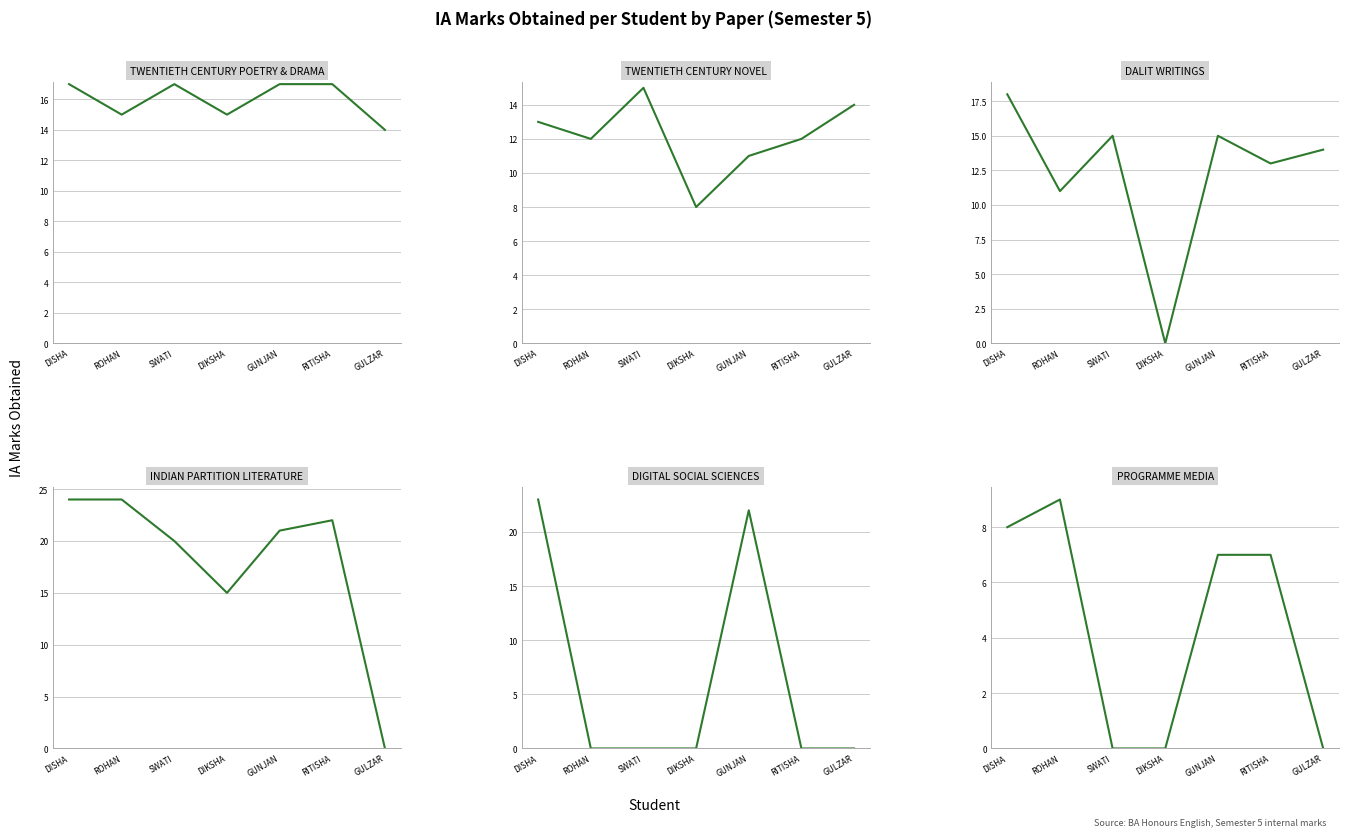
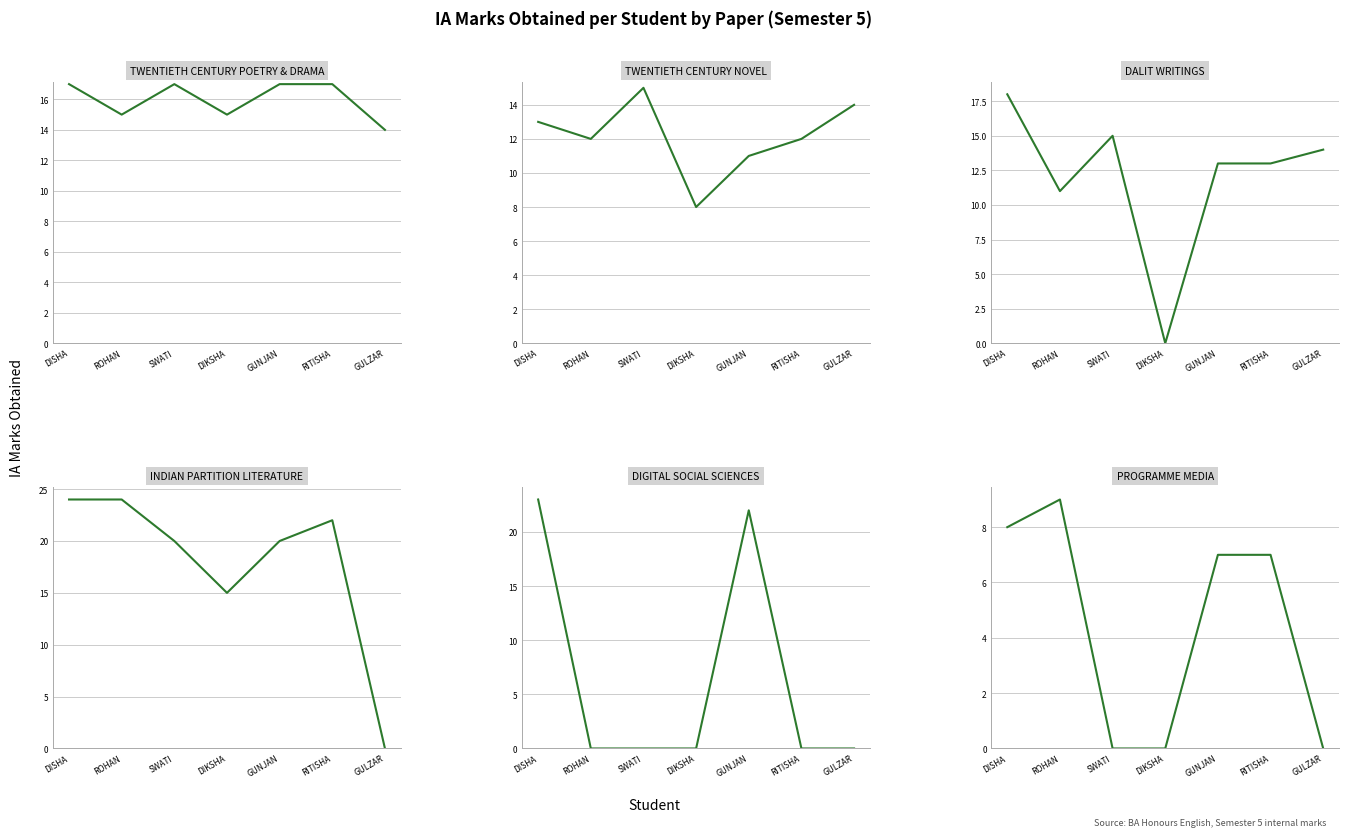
DALIT WRITINGS, GUNJAN: 15 -> 13
INDIAN PARTITION LITERATURE, GUNJAN: 21 -> 20
